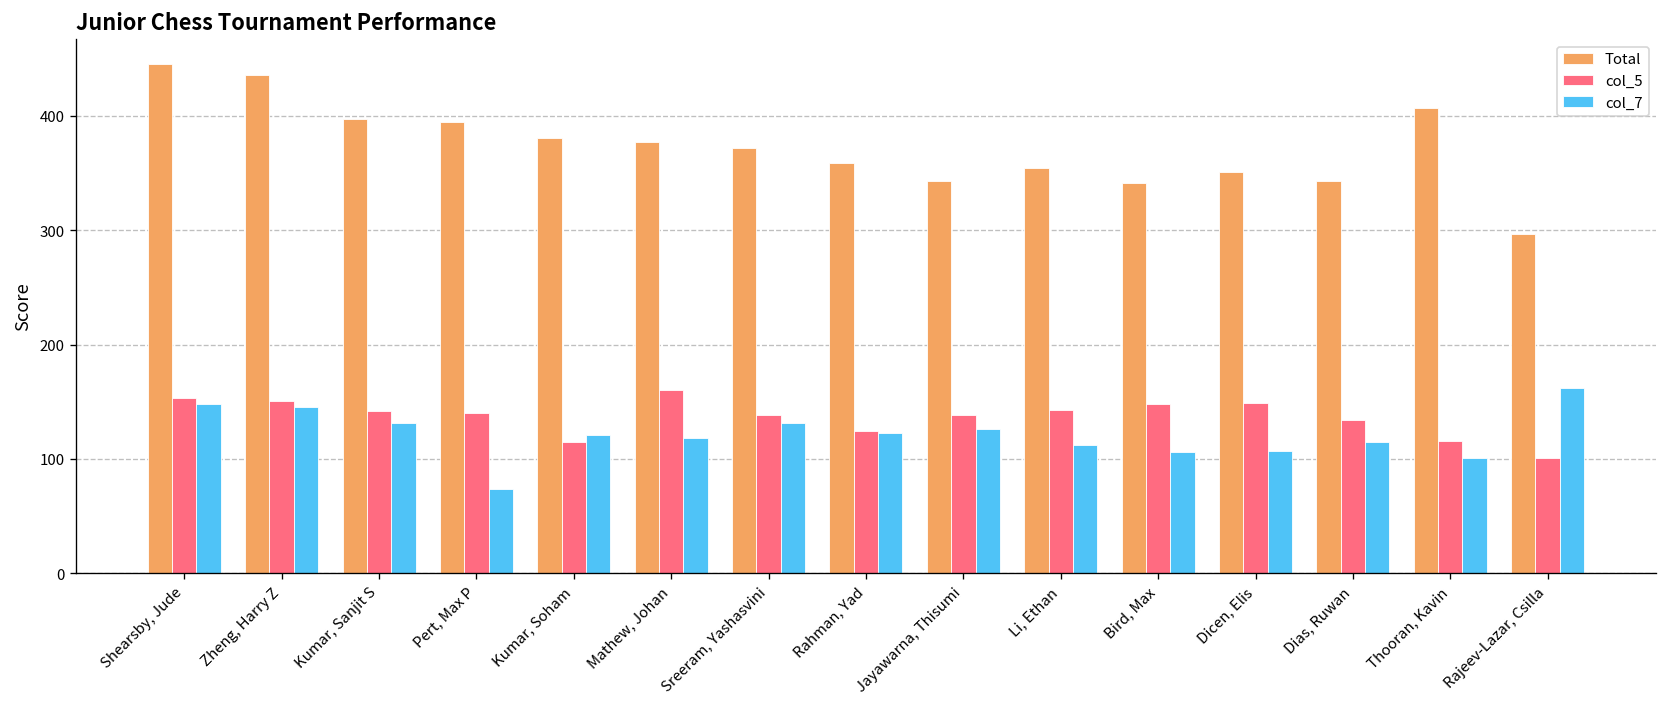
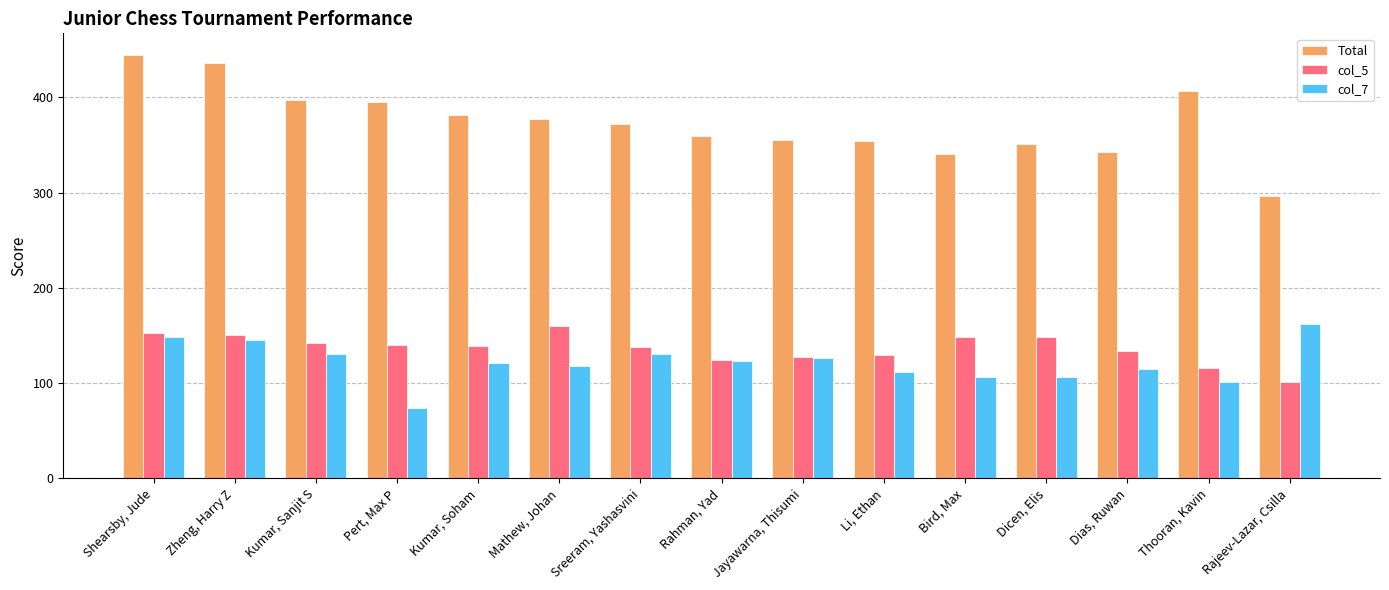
col_5, Kumar, Soham: 120 -> 140
Total, Jayawarna, Thisumi: 340 -> 360
col_5, Jayawarna, Thisumi: 140 -> 130
col_5, Li, Ethan: 140 -> 130
